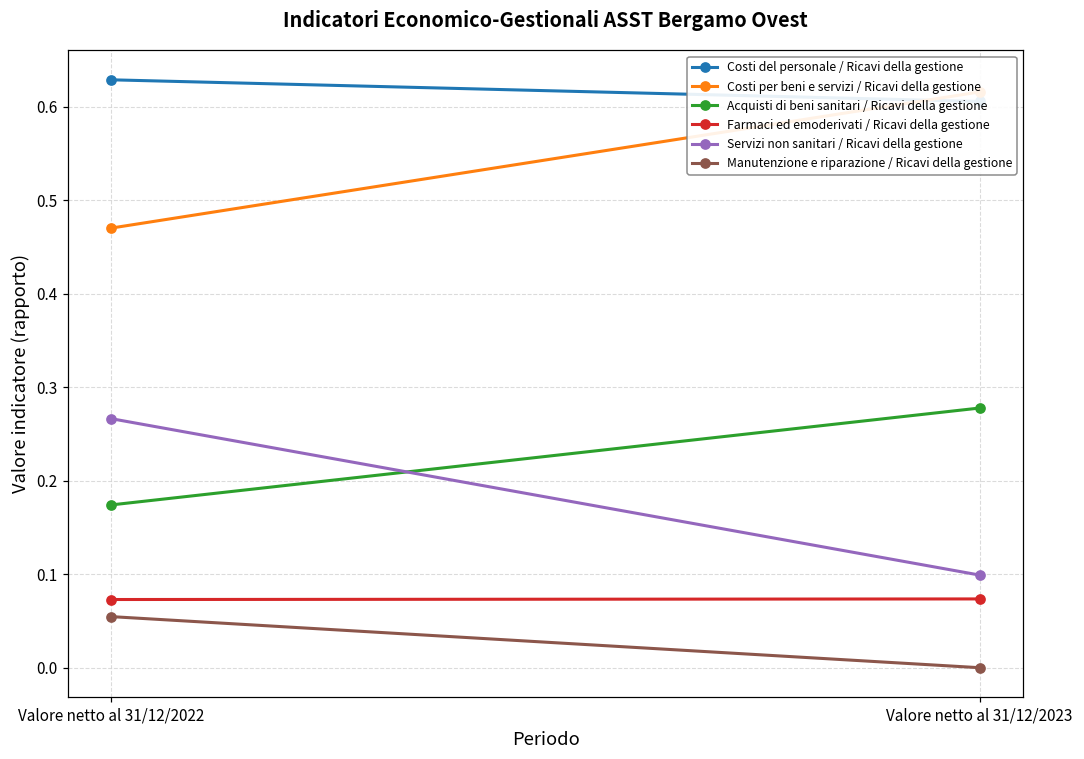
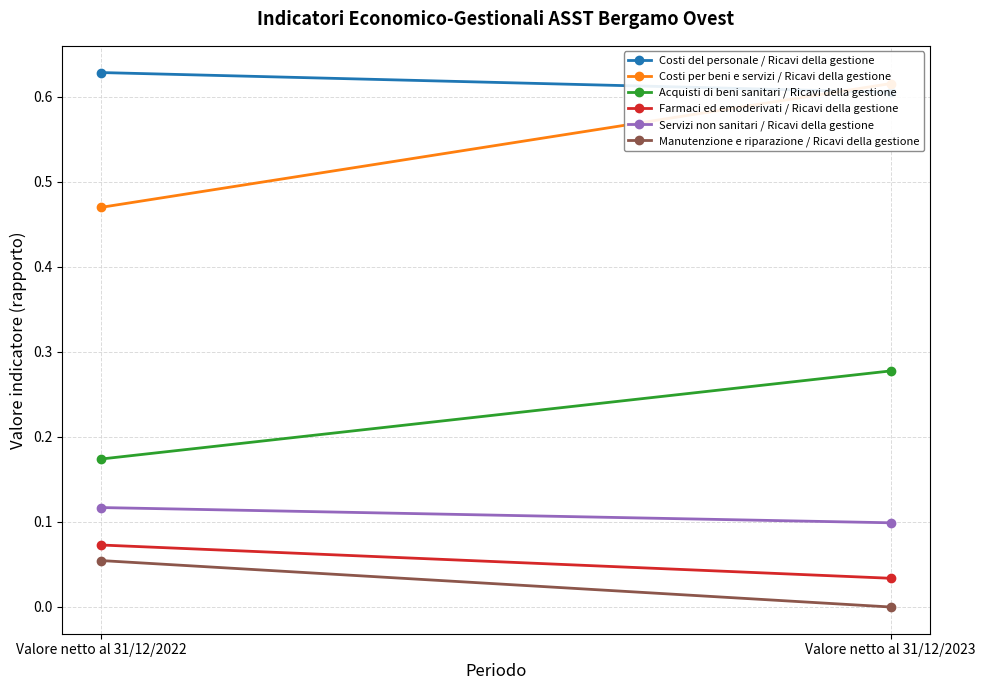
Servizi non sanitari / Ricavi della gestione, Valore netto al 31/12/2022: 0.27 -> 0.12
Farmaci ed emoderivati / Ricavi della gestione, Valore netto al 31/12/2023: 0.07 -> 0.03
